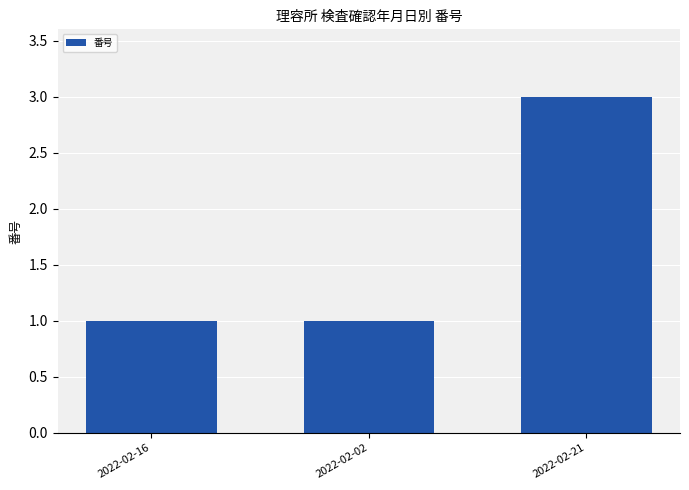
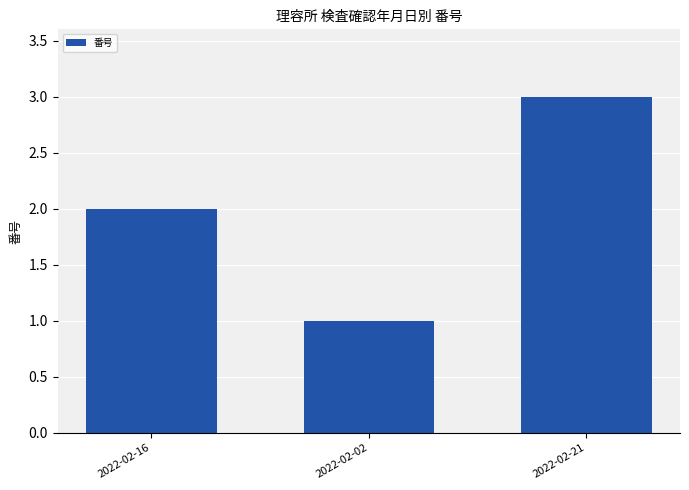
2022-02-16: 1 -> 2
